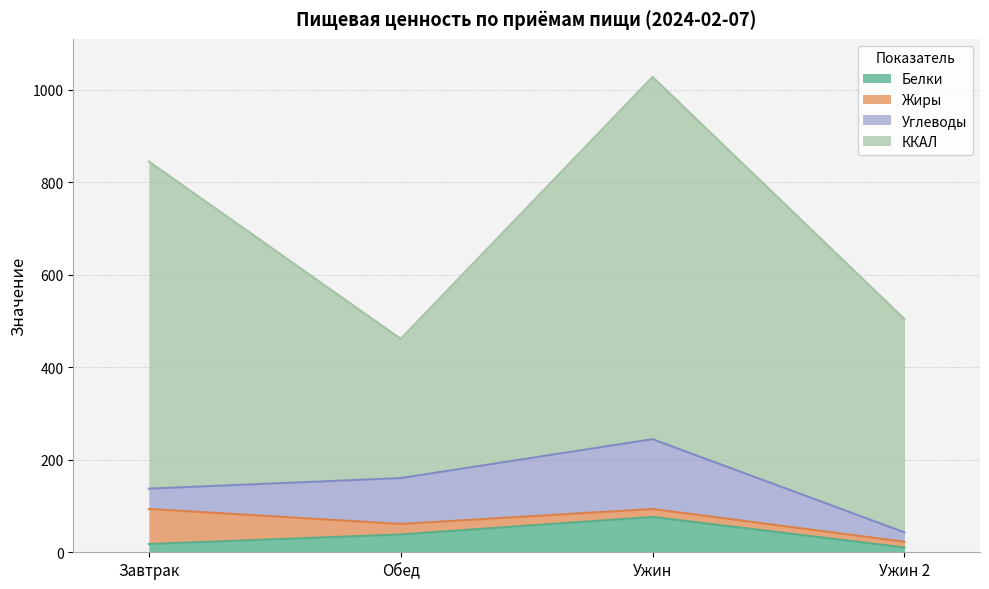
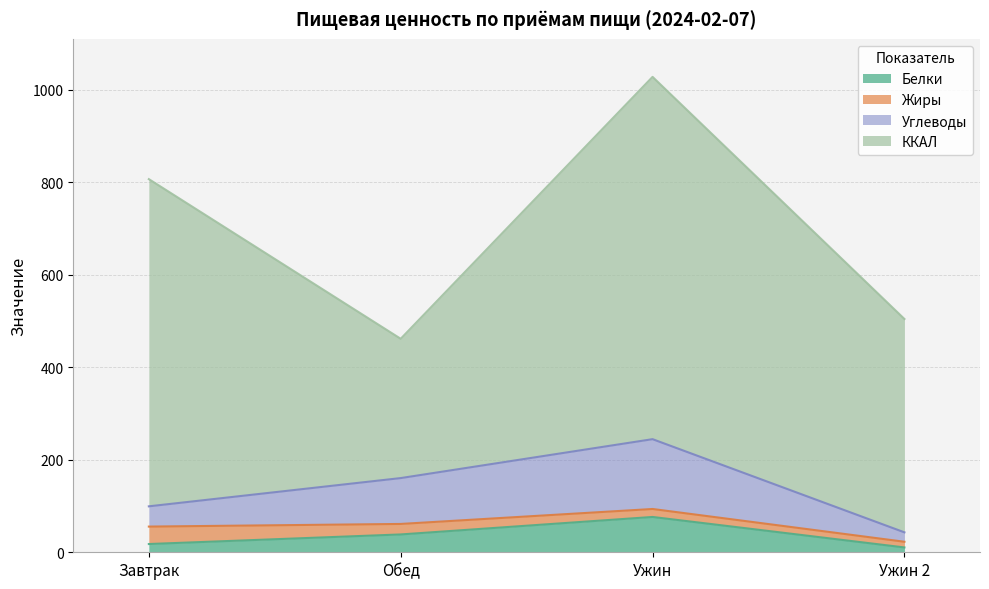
Жиры, Завтрак: 80 -> 40
